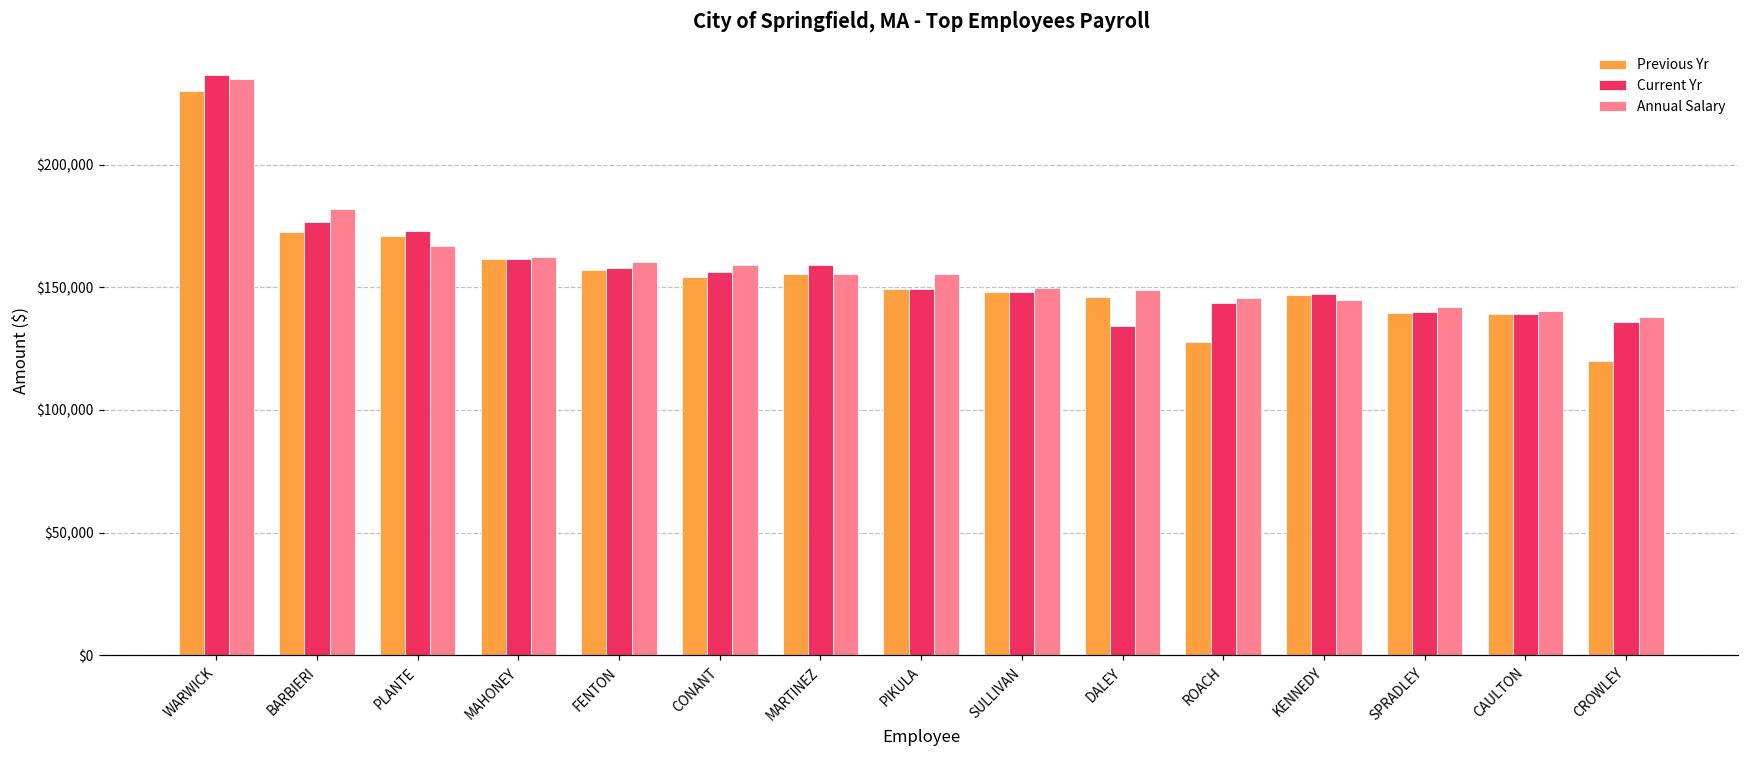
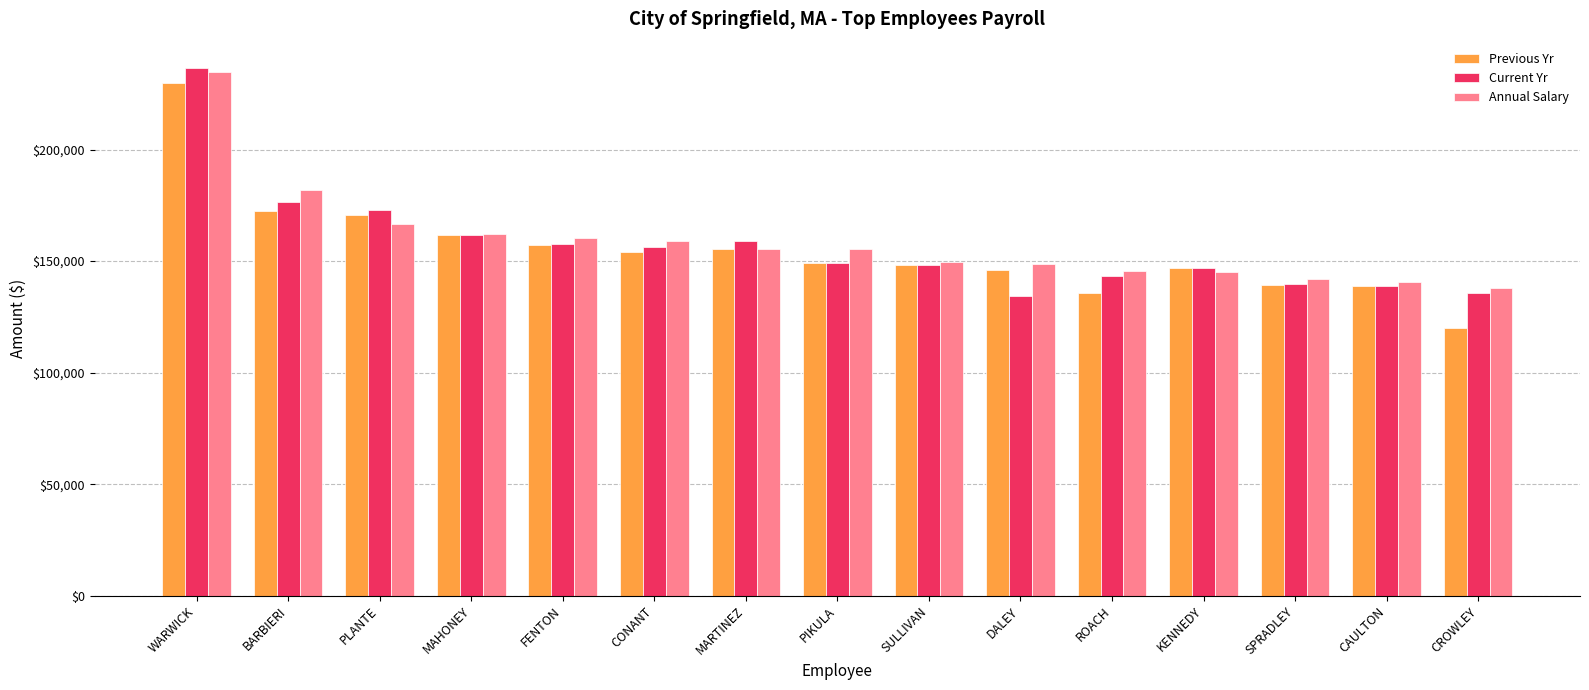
Previous Yr, ROACH: $128,000 -> $136,000
